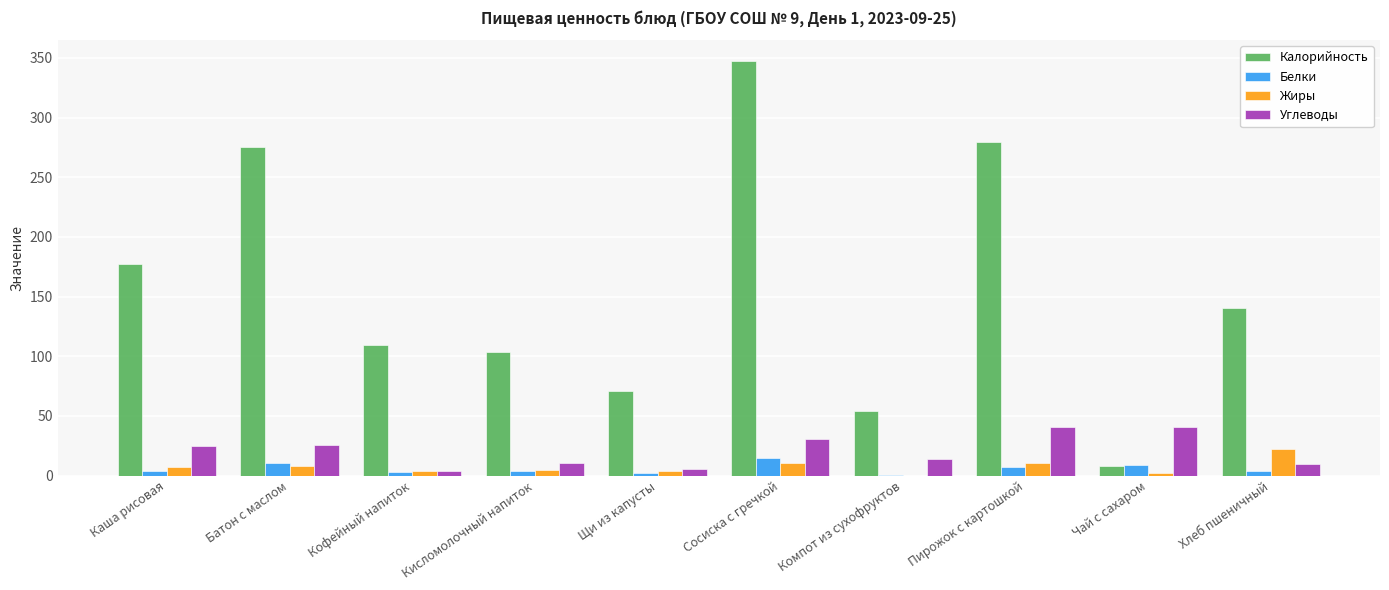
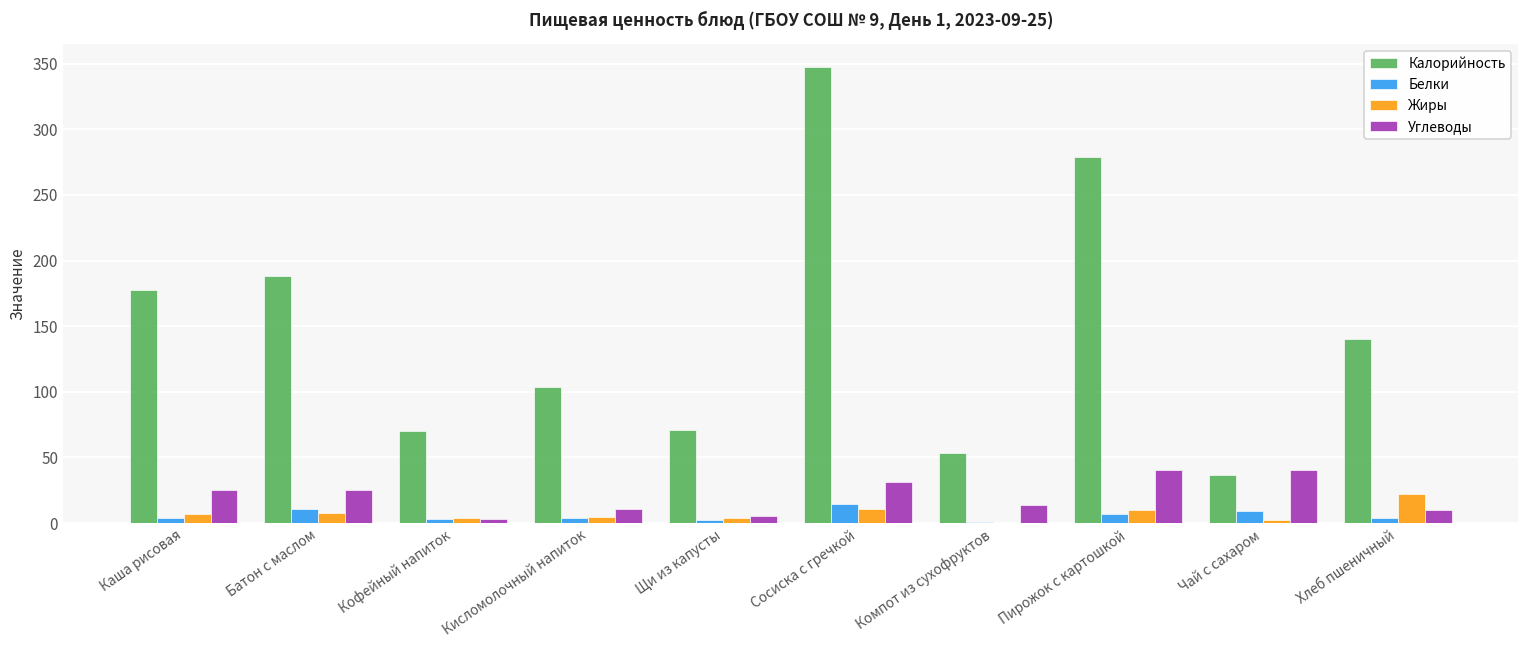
Калорийность, Батон с маслом: 276 -> 188
Калорийность, Кофейный напиток: 109 -> 70
Калорийность, Чай с сахаром: 8 -> 37
